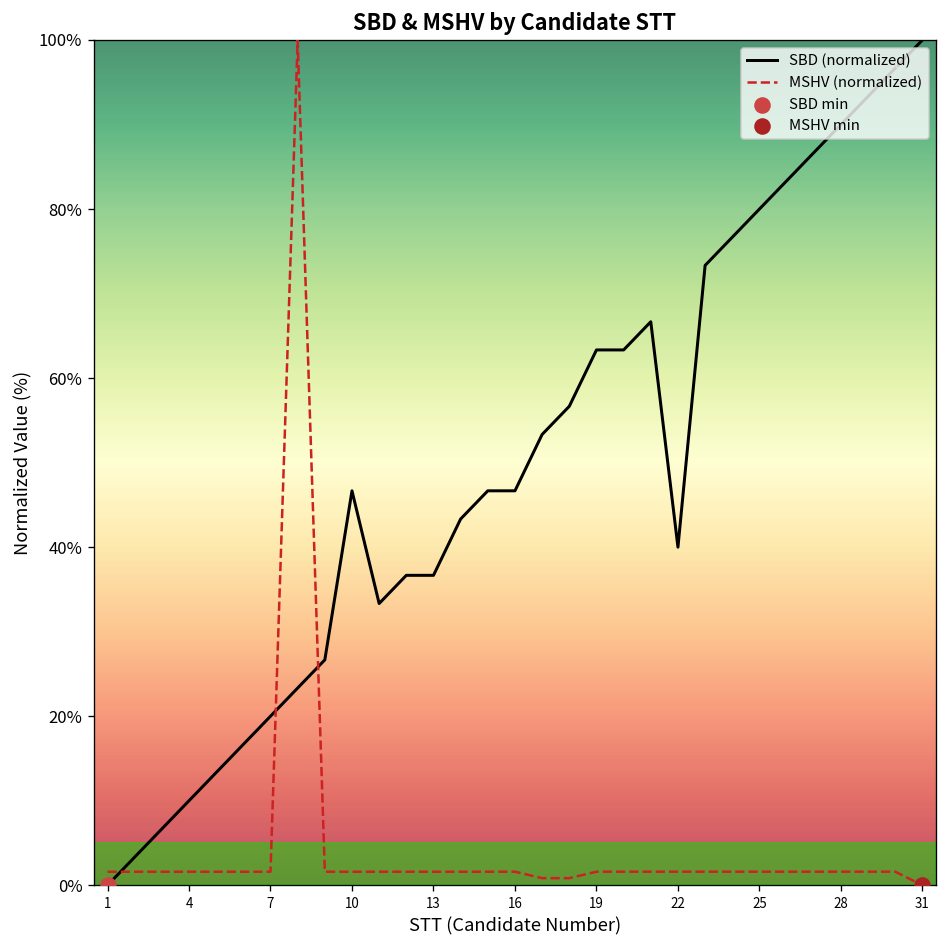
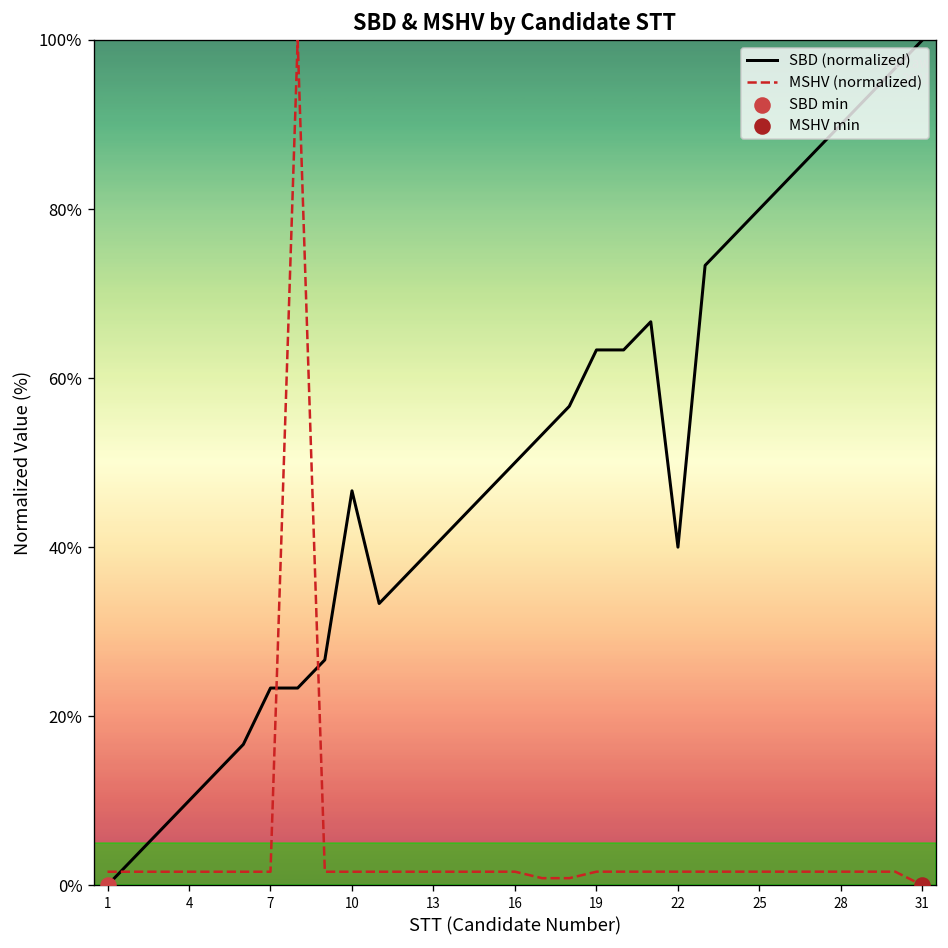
SBD (normalized), 7: 20% -> 23%
SBD (normalized), 13: 37% -> 40%
SBD (normalized), 16: 47% -> 50%
